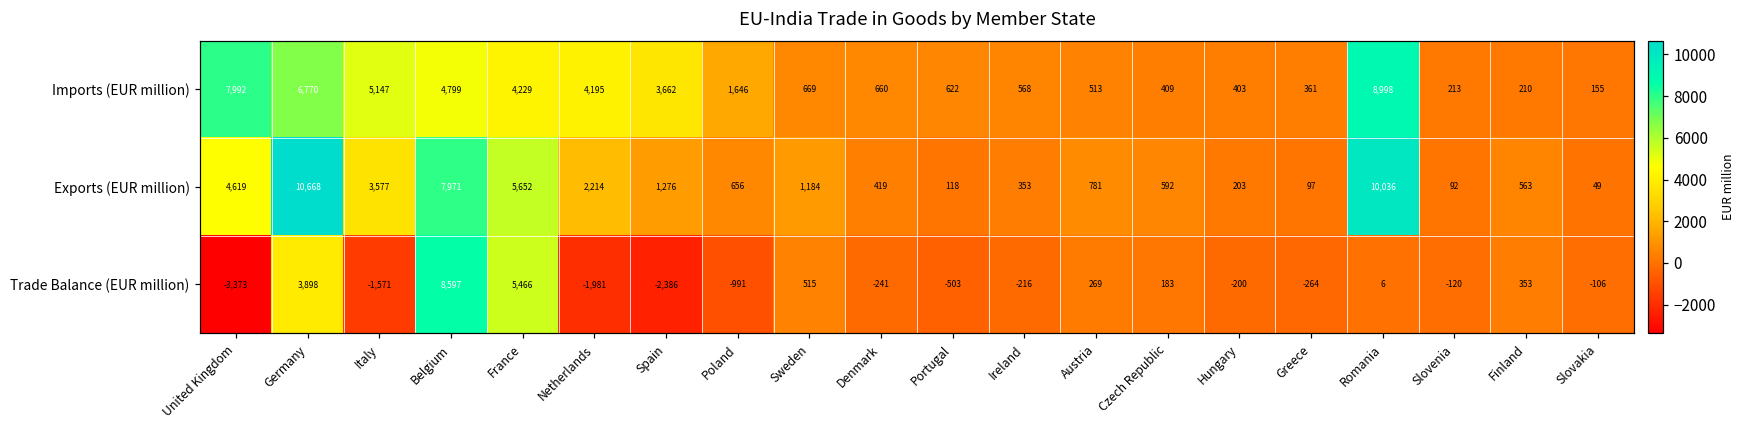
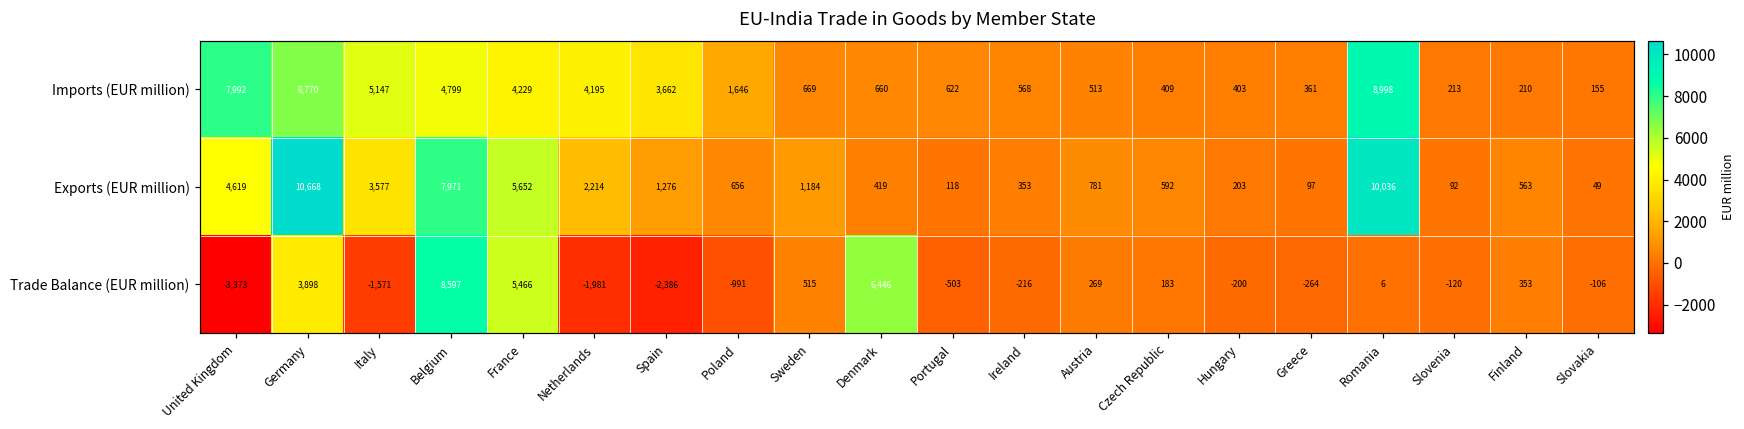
Trade Balance (EUR million), Denmark: -241 -> 6,446
